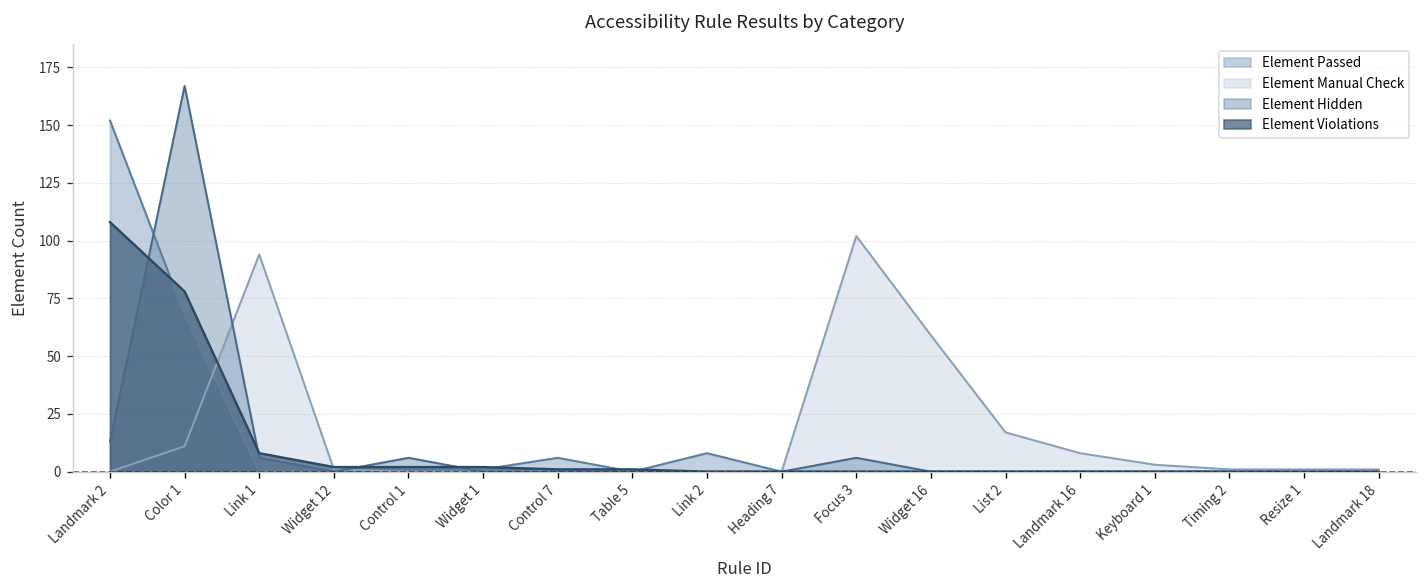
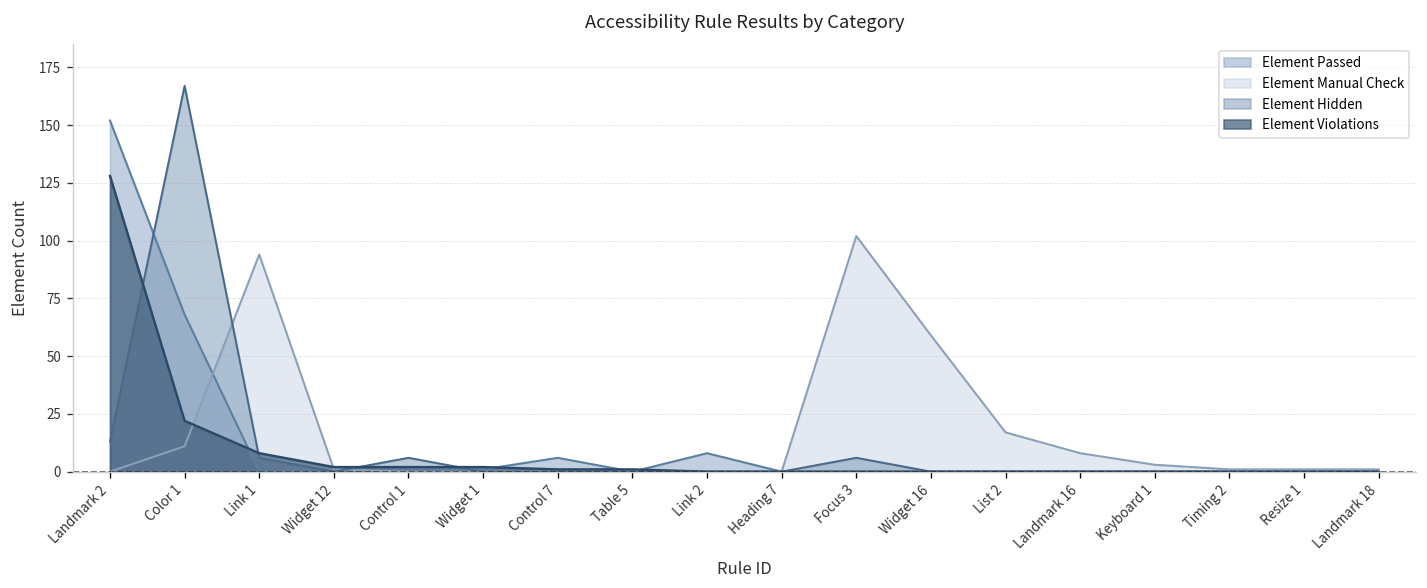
Element Violations, Landmark 2: 108 -> 128
Element Violations, Color 1: 78 -> 22
